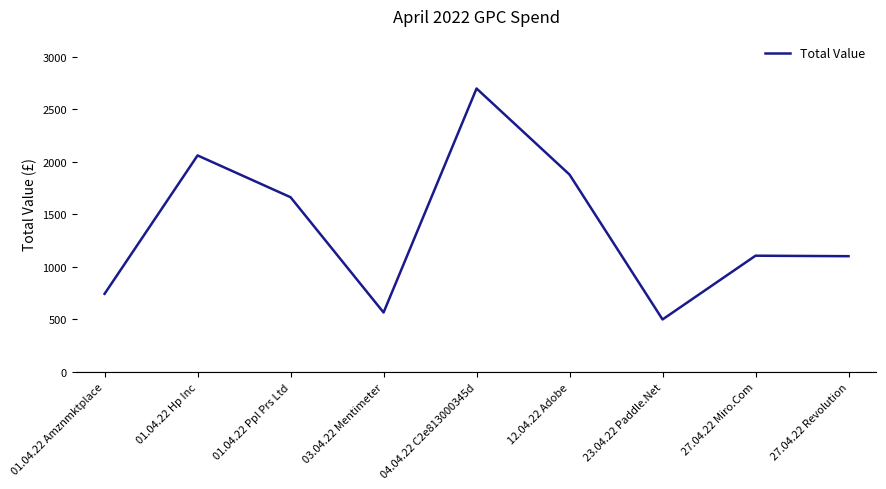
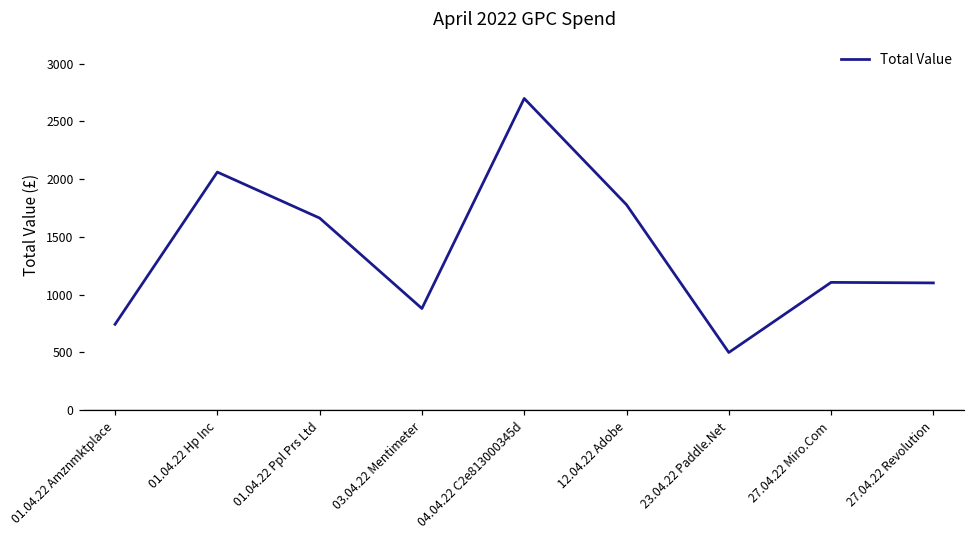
03.04.22 Mentimeter: 570 -> 880
12.04.22 Adobe: 1880 -> 1780
